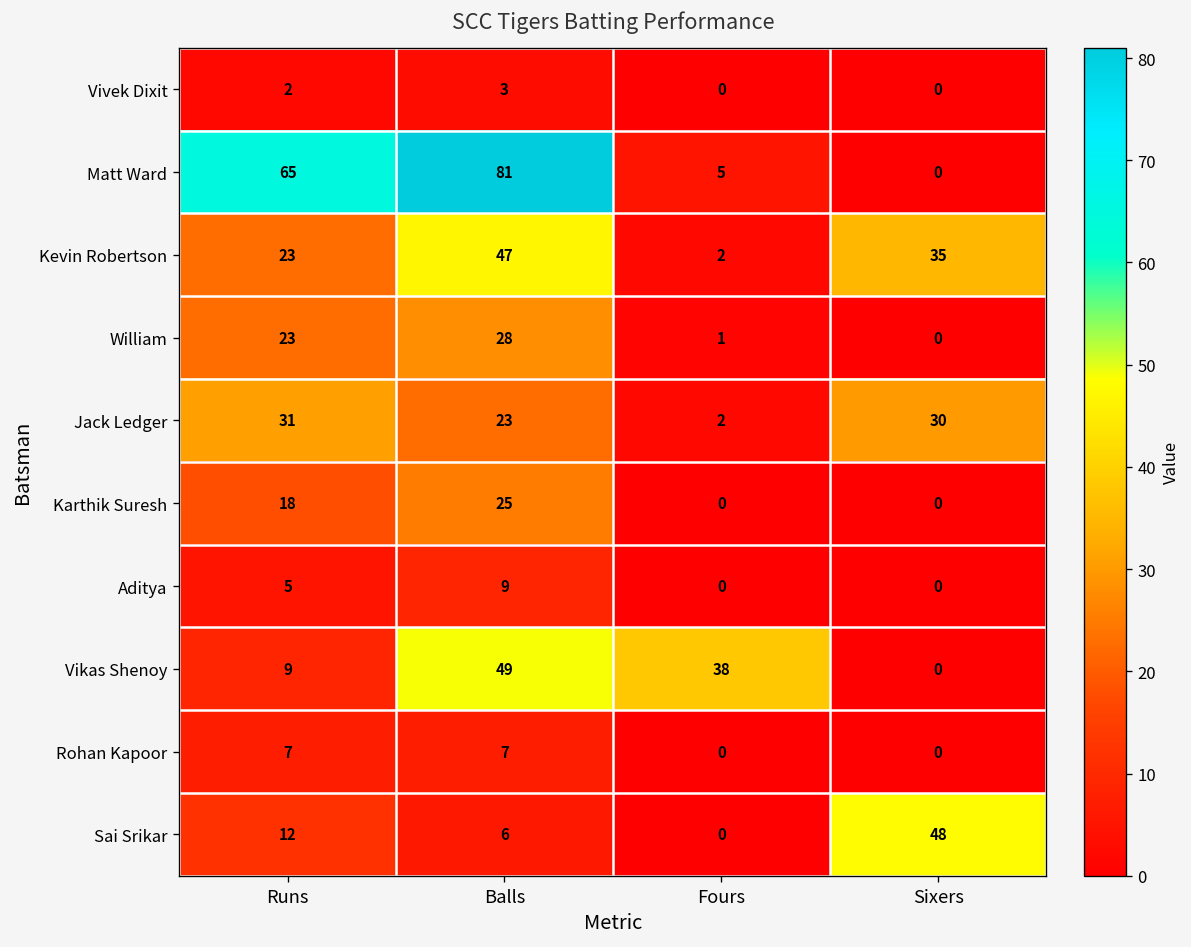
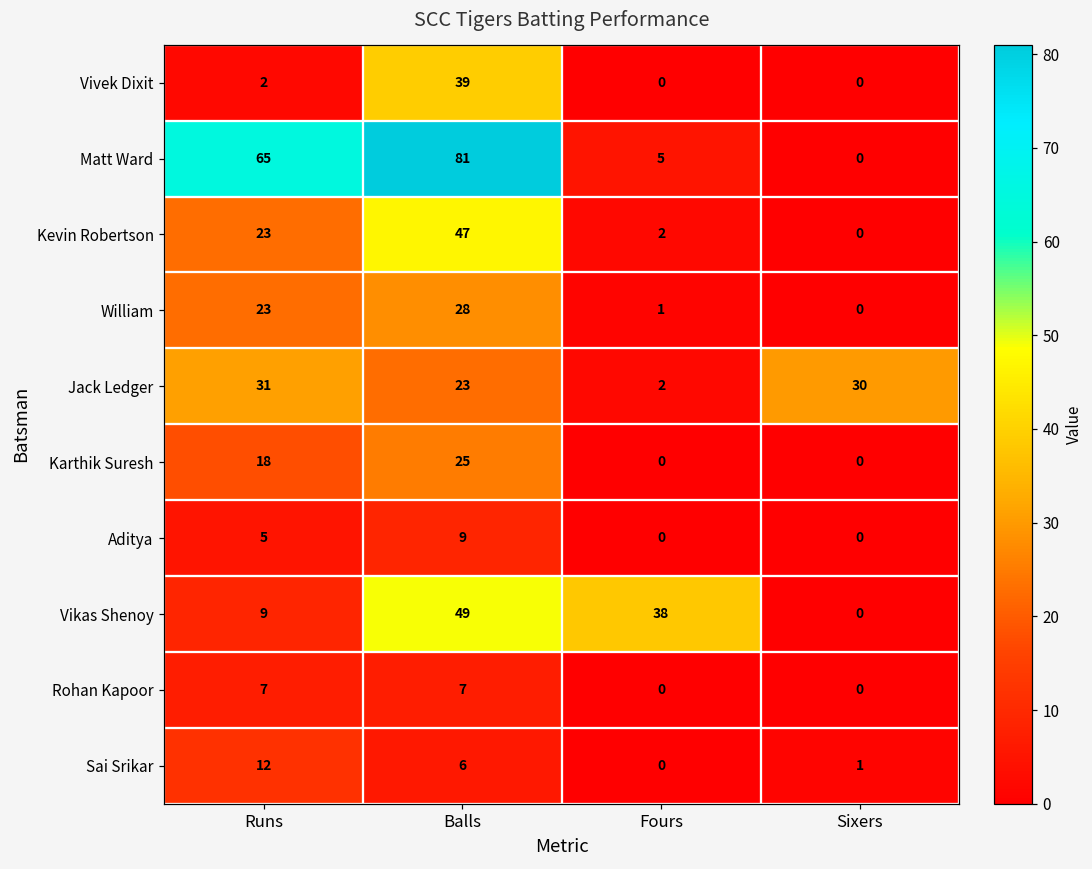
Vivek Dixit, Balls: 3 -> 39
Kevin Robertson, Sixers: 35 -> 0
Sai Srikar, Sixers: 48 -> 1
